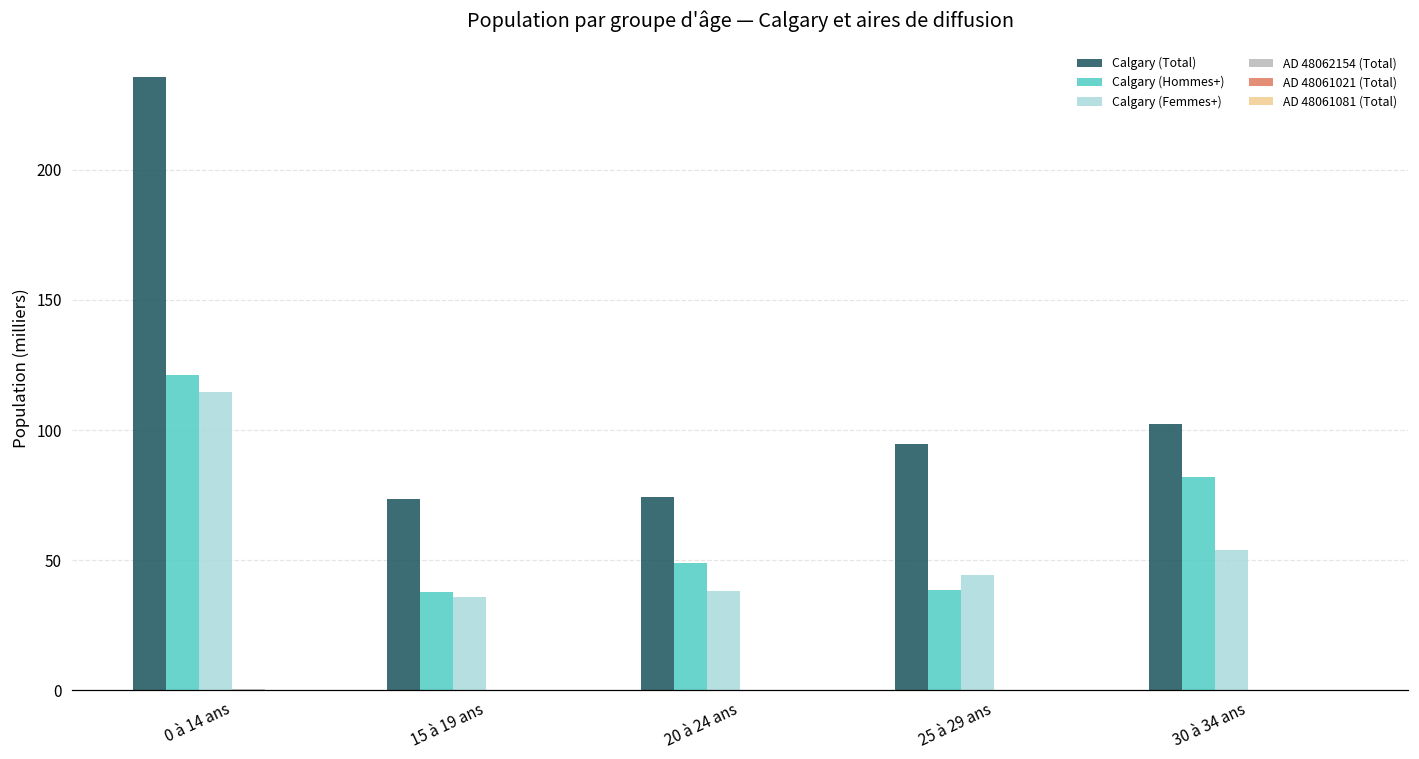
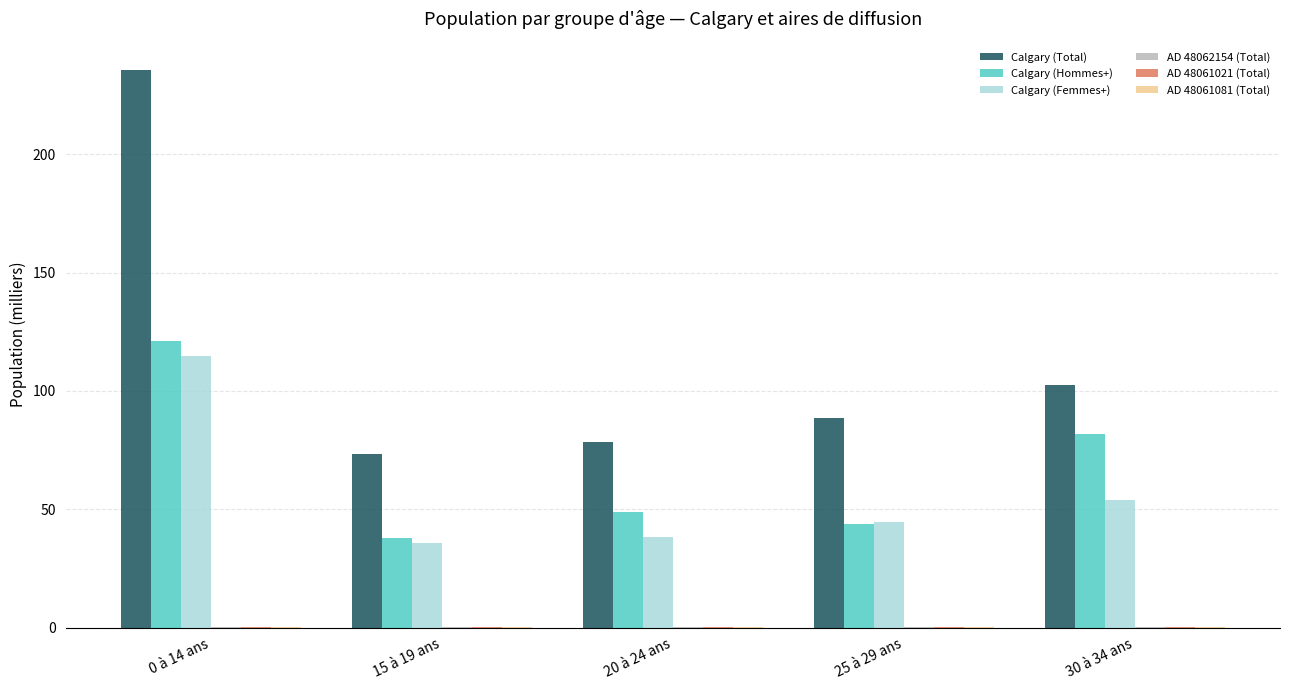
Calgary (Total), 20 à 24 ans: 74 -> 78
Calgary (Total), 25 à 29 ans: 95 -> 88
Calgary (Hommes+), 25 à 29 ans: 39 -> 44
